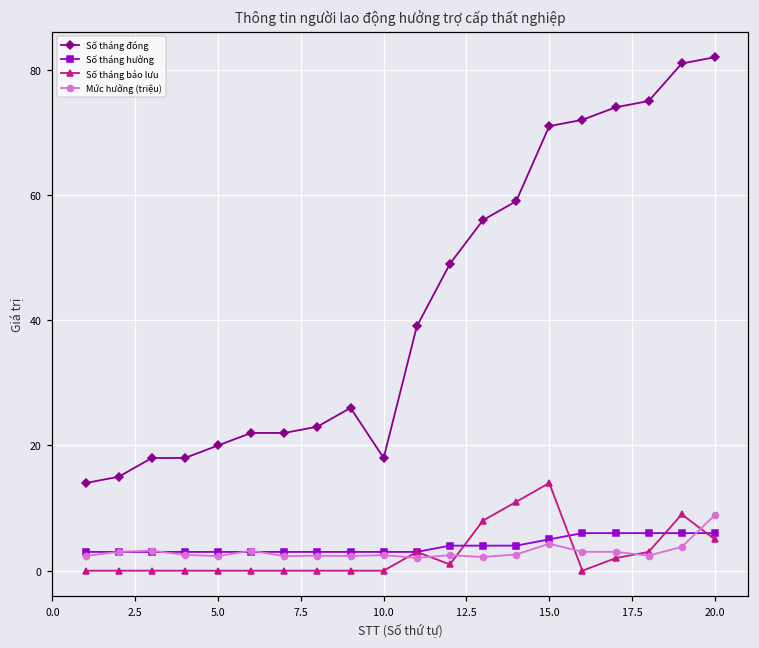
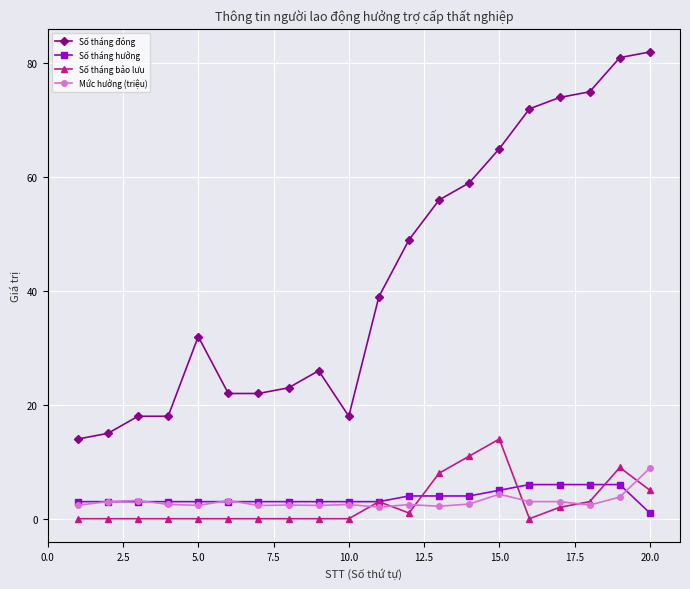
Số tháng đóng, 5.0: 20 -> 32
Số tháng đóng, 15.0: 71 -> 65
Số tháng hưởng, 20.0: 6 -> 1
